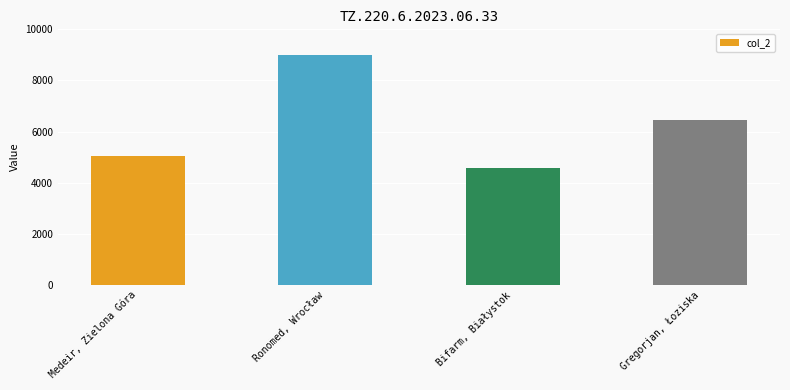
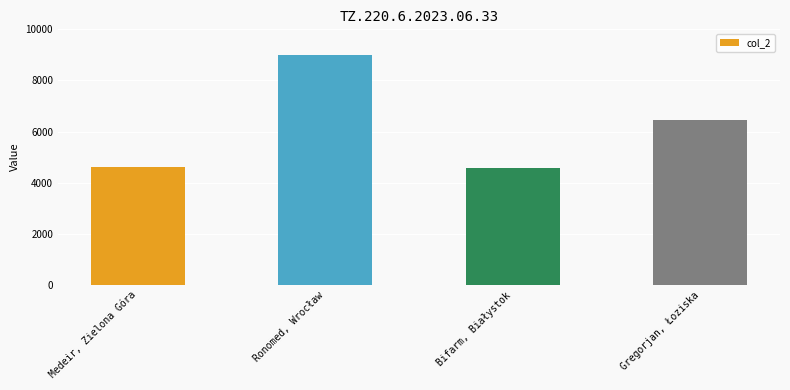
Medeir, Zielona Góra: 5000 -> 4600
